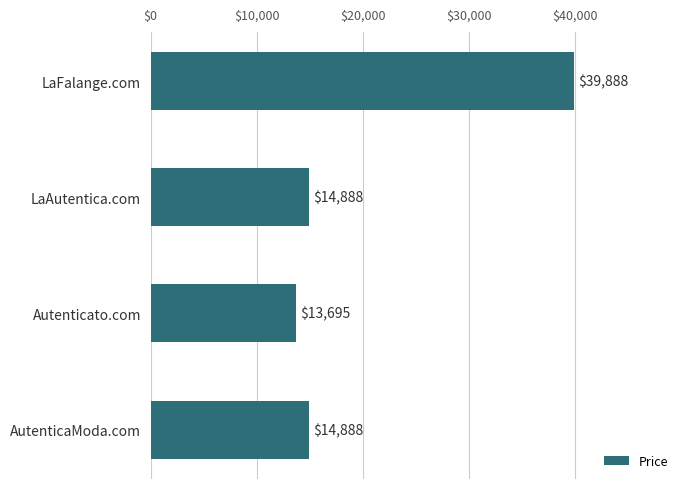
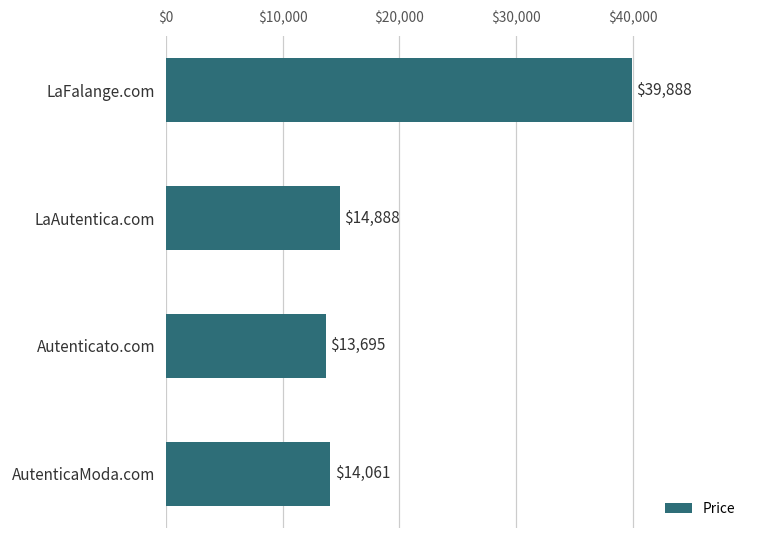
AutenticaModa.com: $14,888 -> $14,061
